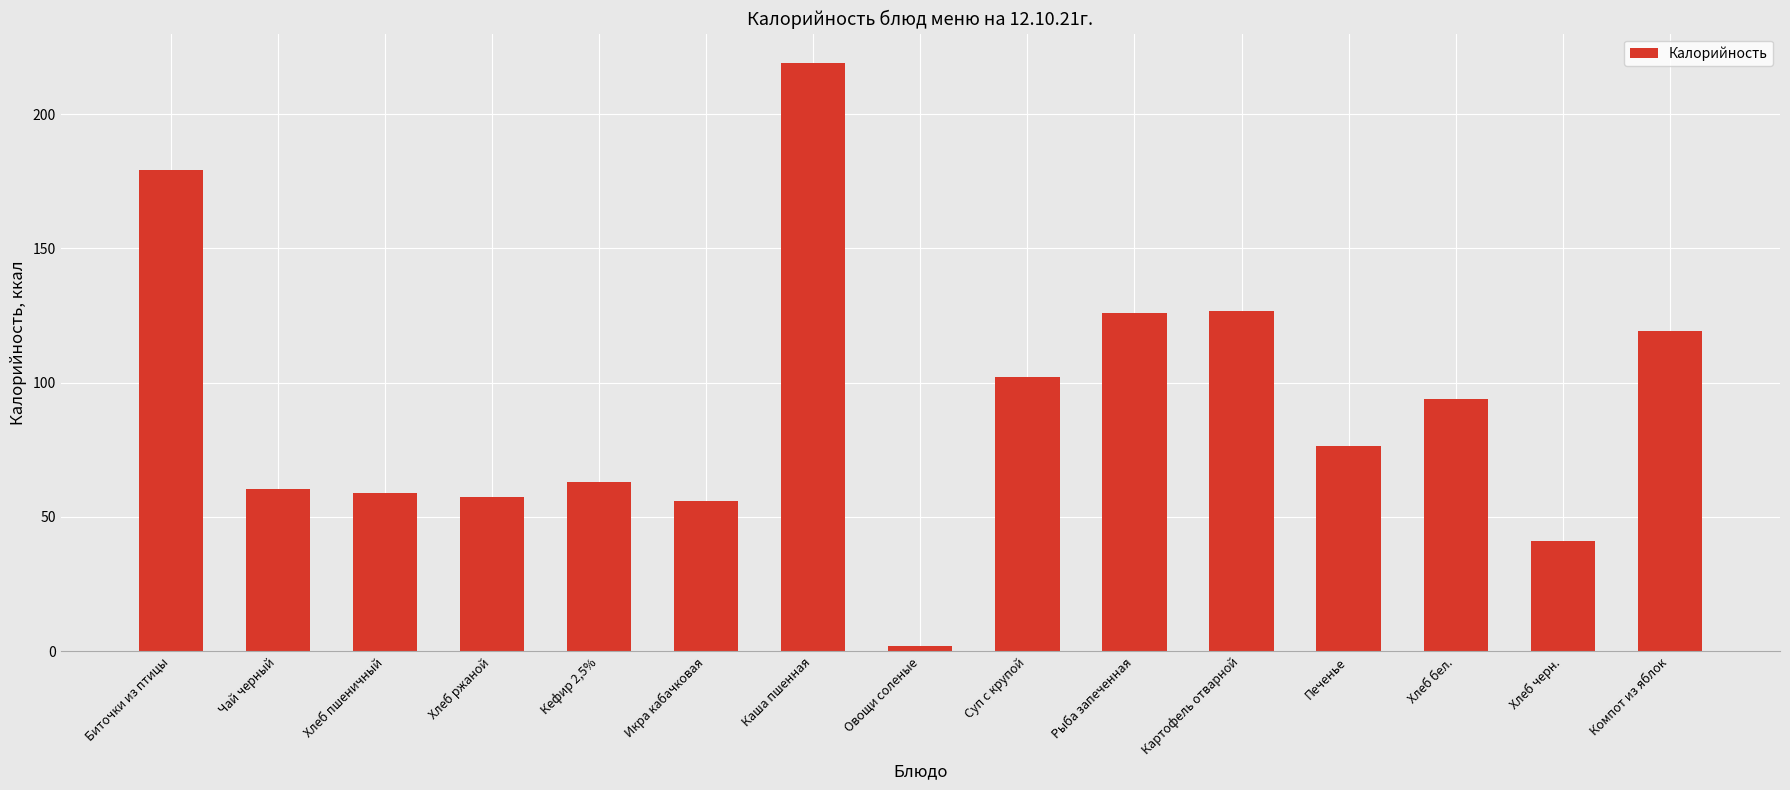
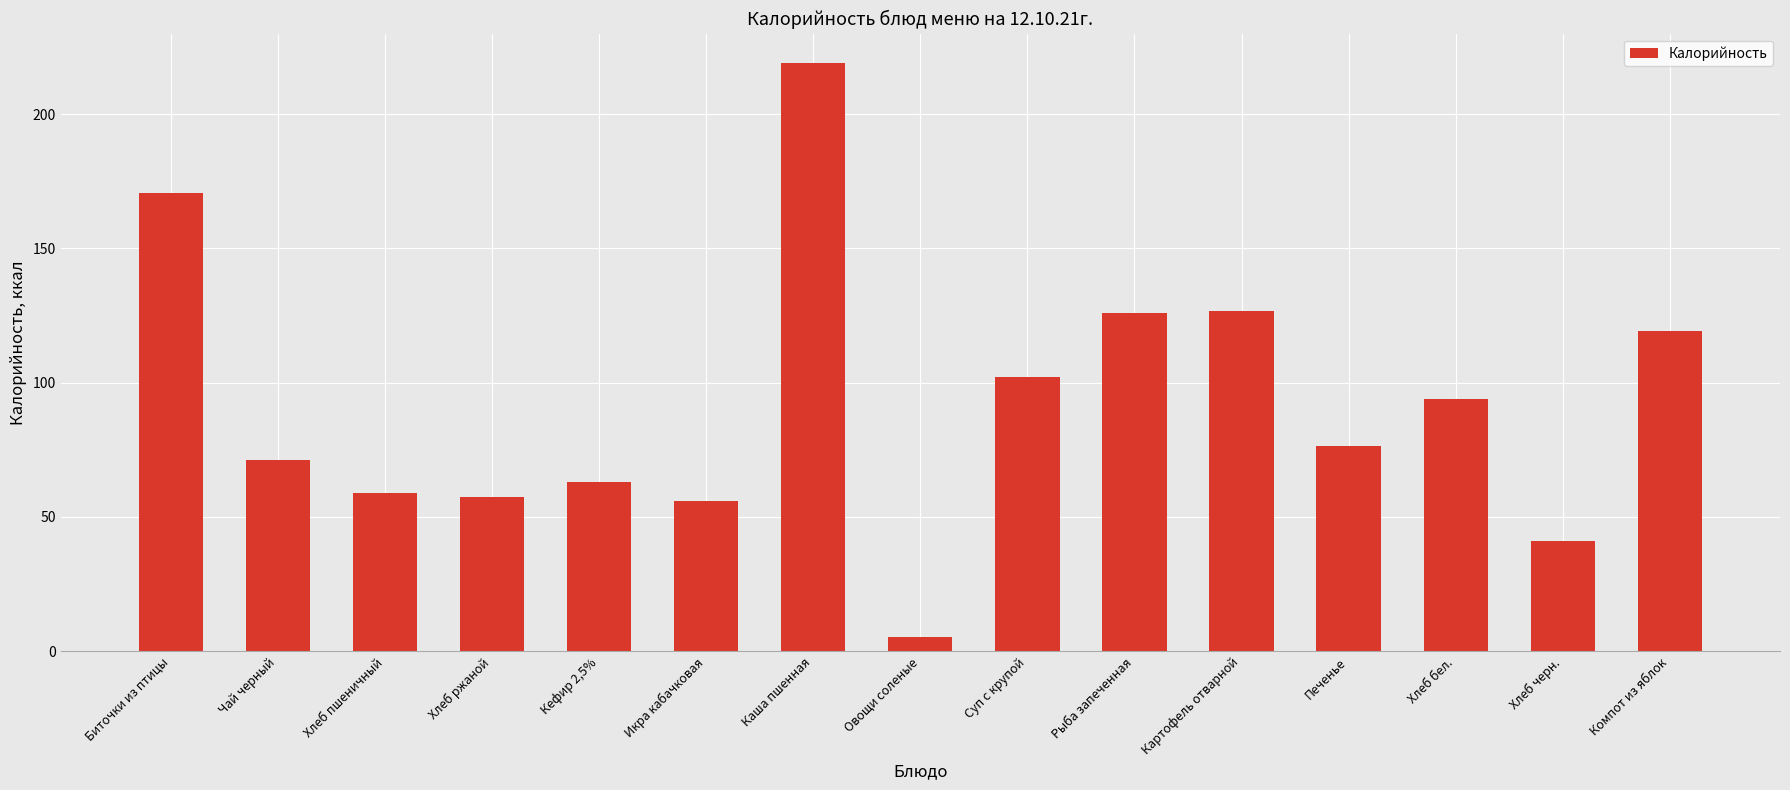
Биточки из птицы: 179 -> 171
Чай черный: 60 -> 71
Овощи соленые: 2 -> 5
